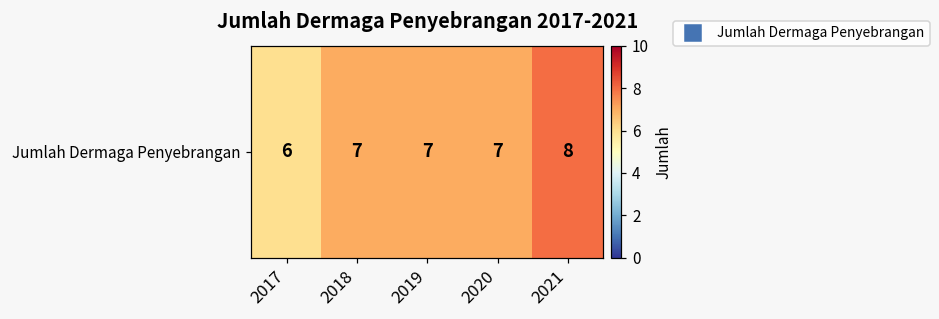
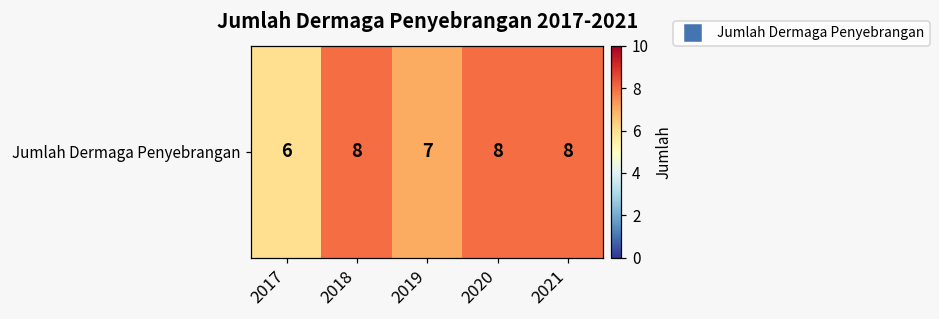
Jumlah Dermaga Penyebrangan, 2018: 7 -> 8
Jumlah Dermaga Penyebrangan, 2020: 7 -> 8
